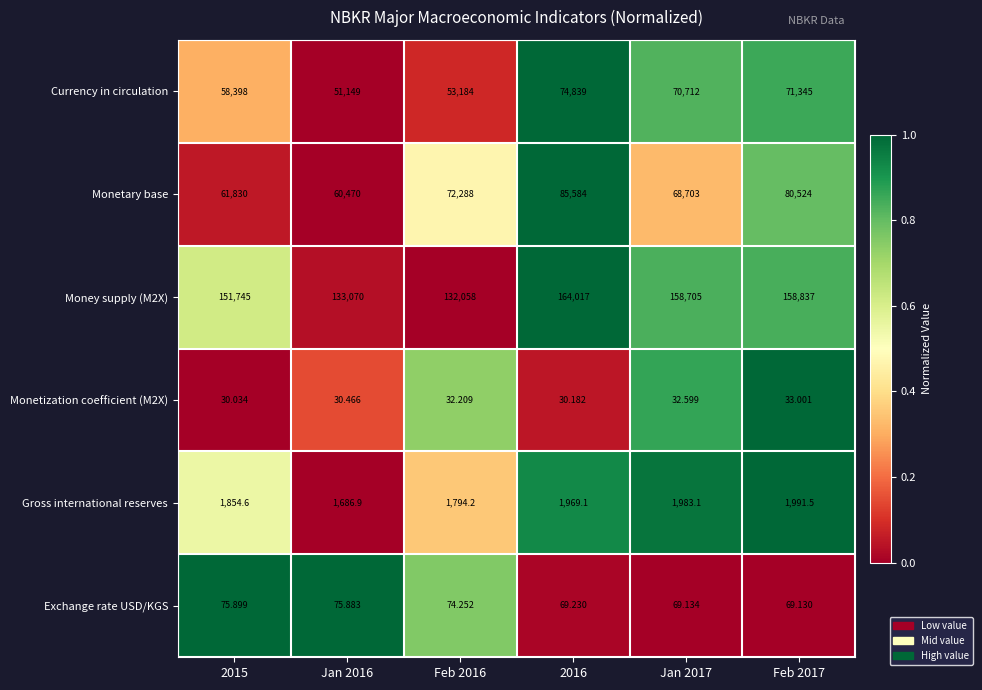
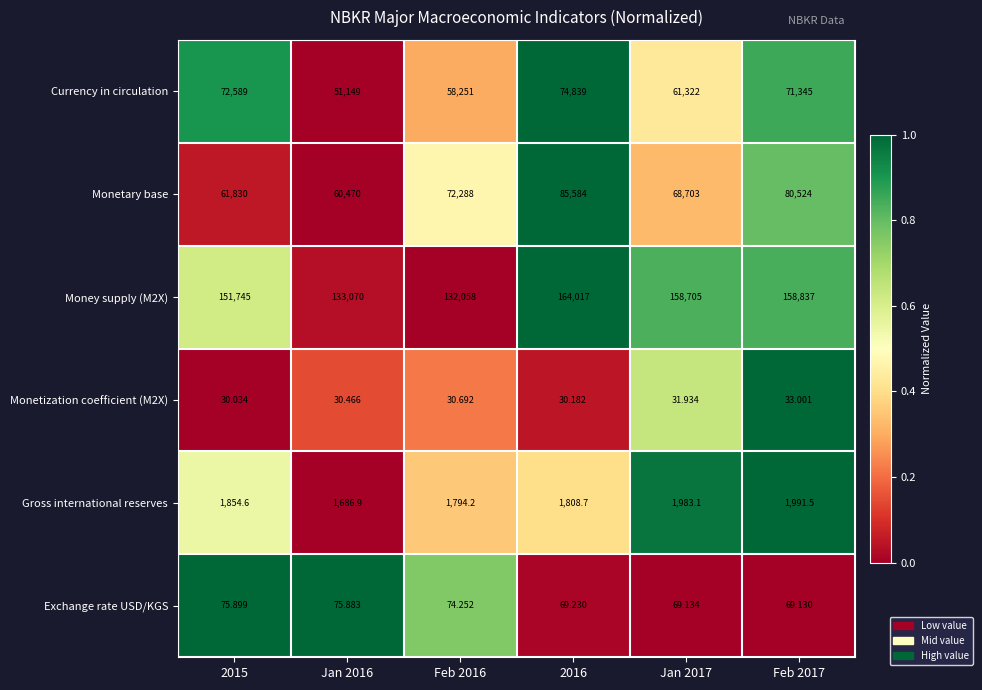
Currency in circulation, 2015: 58,398 -> 72,589
Currency in circulation, Feb 2016: 53,184 -> 58,251
Currency in circulation, Jan 2017: 70,712 -> 61,322
Monetization coefficient (M2X), Feb 2016: 32.209 -> 30.692
Monetization coefficient (M2X), Jan 2017: 32.599 -> 31.934
Gross international reserves, 2016: 1,969.1 -> 1,808.7
